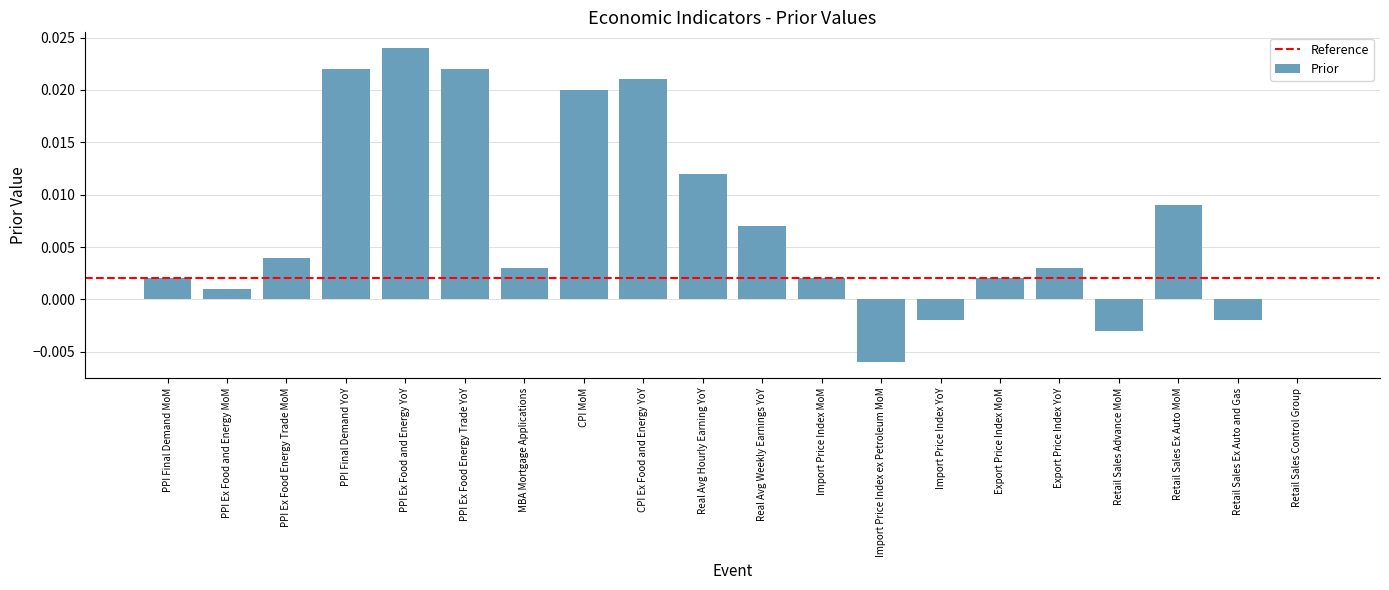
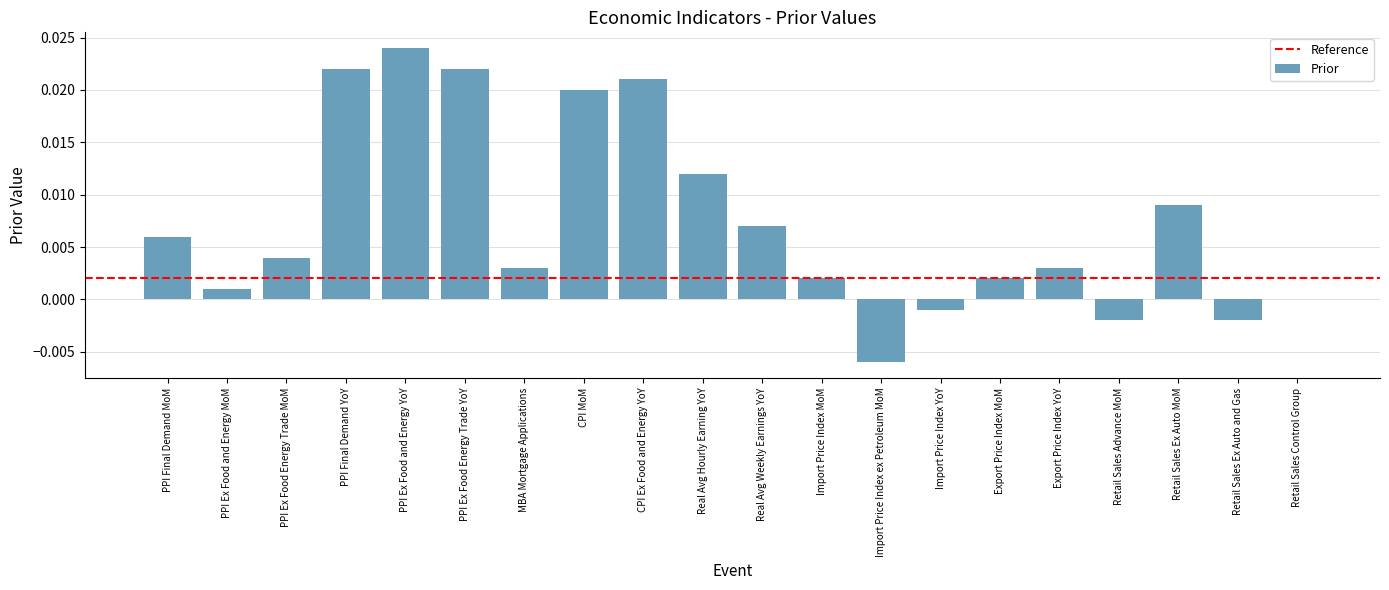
PPI Final Demand MoM: 0.002 -> 0.006
Import Price Index YoY: -0.002 -> -0.001
Retail Sales Advance MoM: -0.003 -> -0.002
